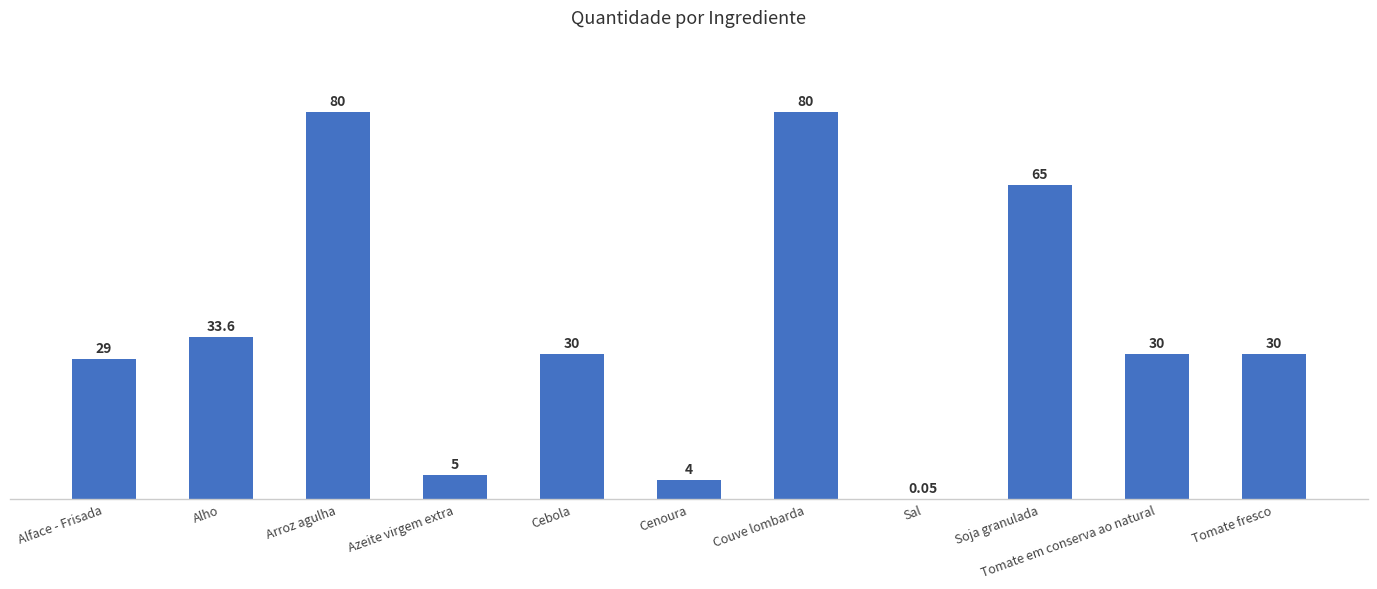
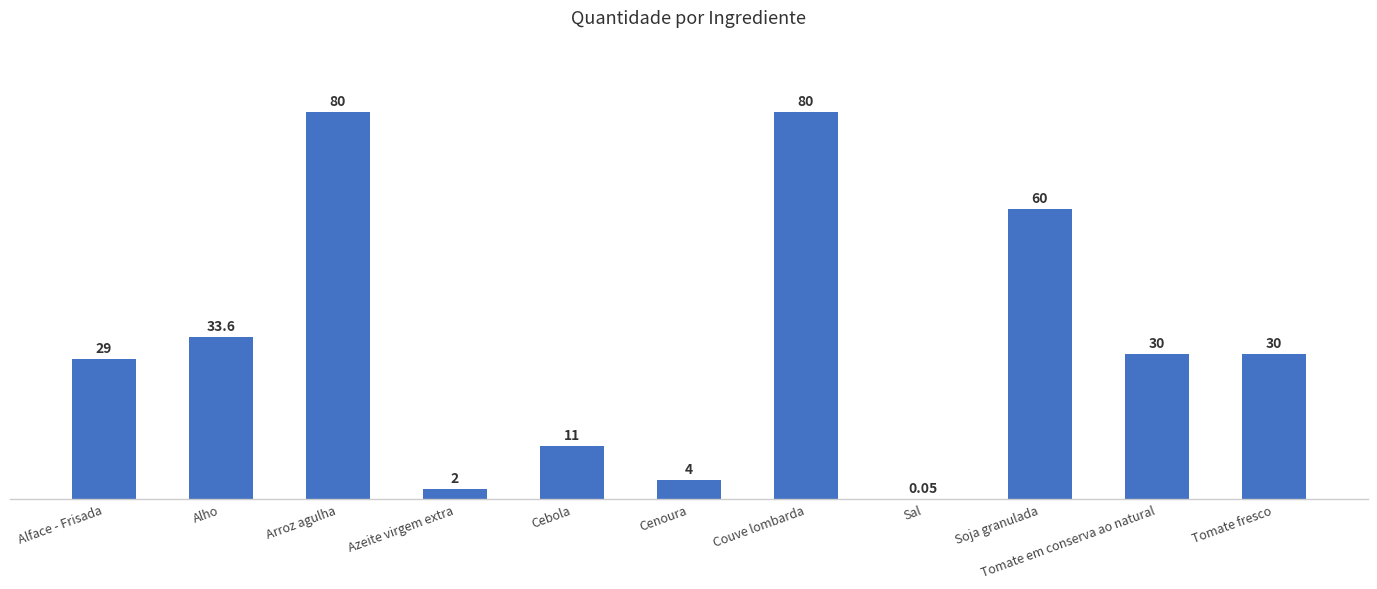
Azeite virgem extra: 5 -> 2
Cebola: 30 -> 11
Soja granulada: 65 -> 60
